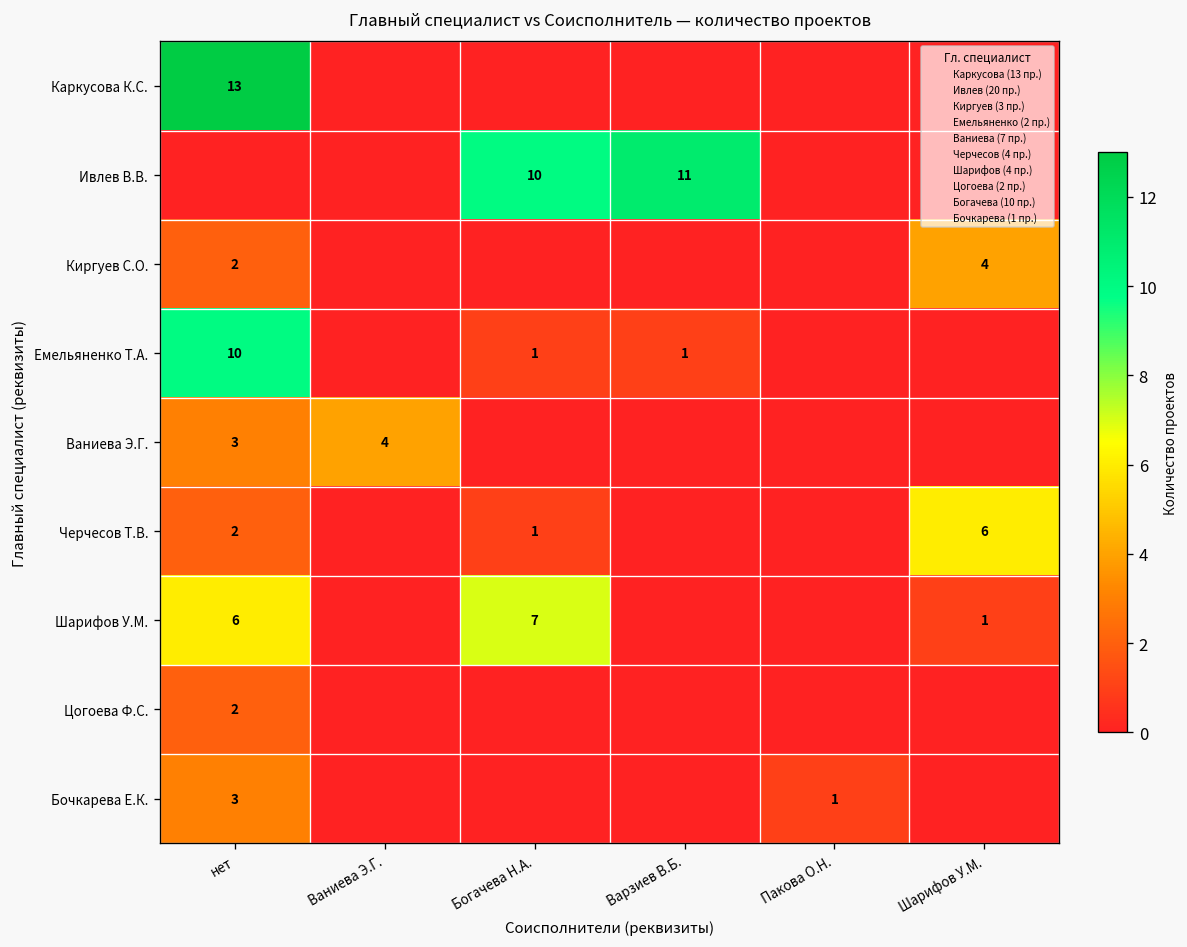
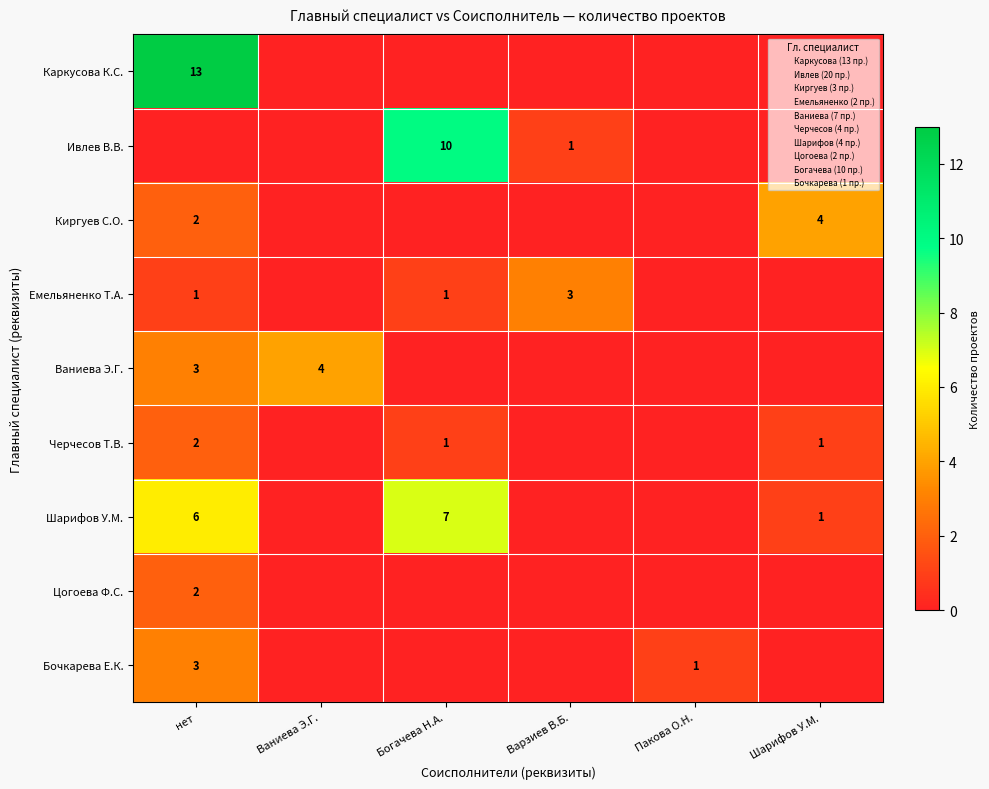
Ивлев В.В., Варзиев В.Б.: 11 -> 1
Емельяненко Т.А., нет: 10 -> 1
Емельяненко Т.А., Варзиев В.Б.: 1 -> 3
Черчесов Т.В., Шарифов У.М.: 6 -> 1
